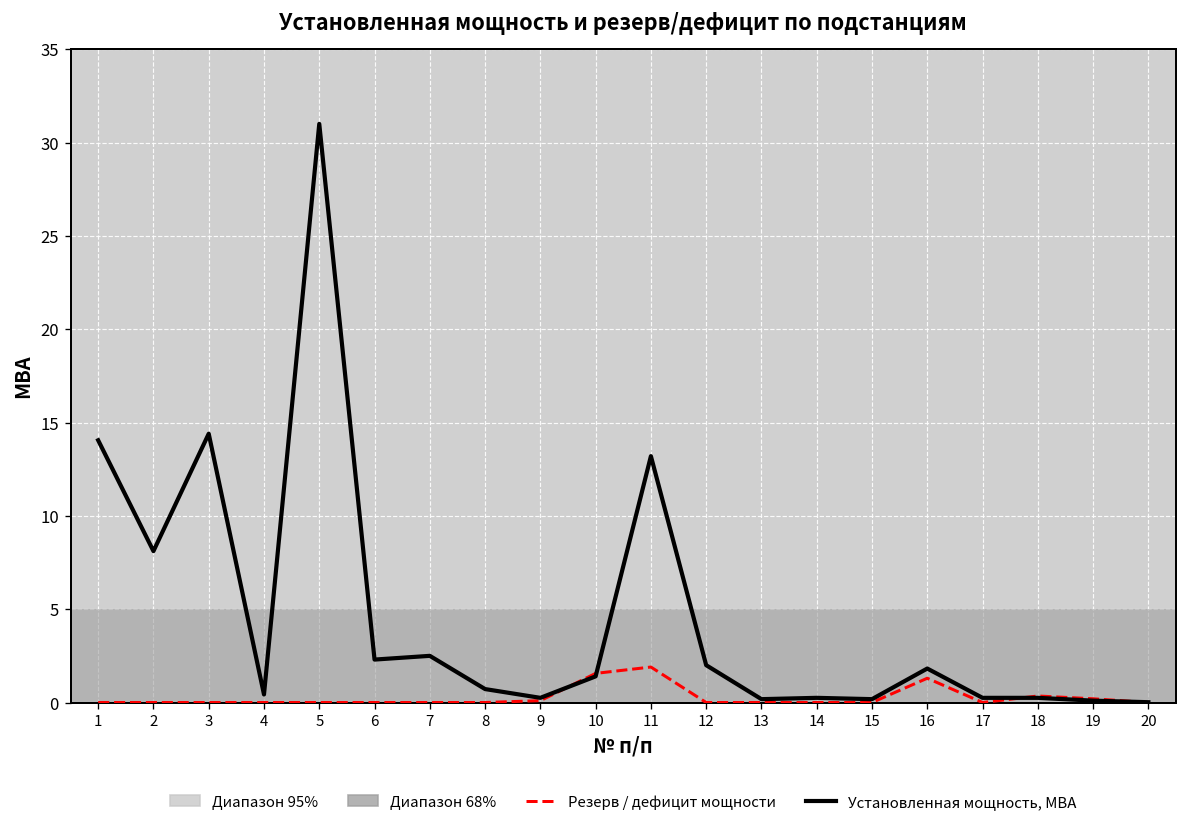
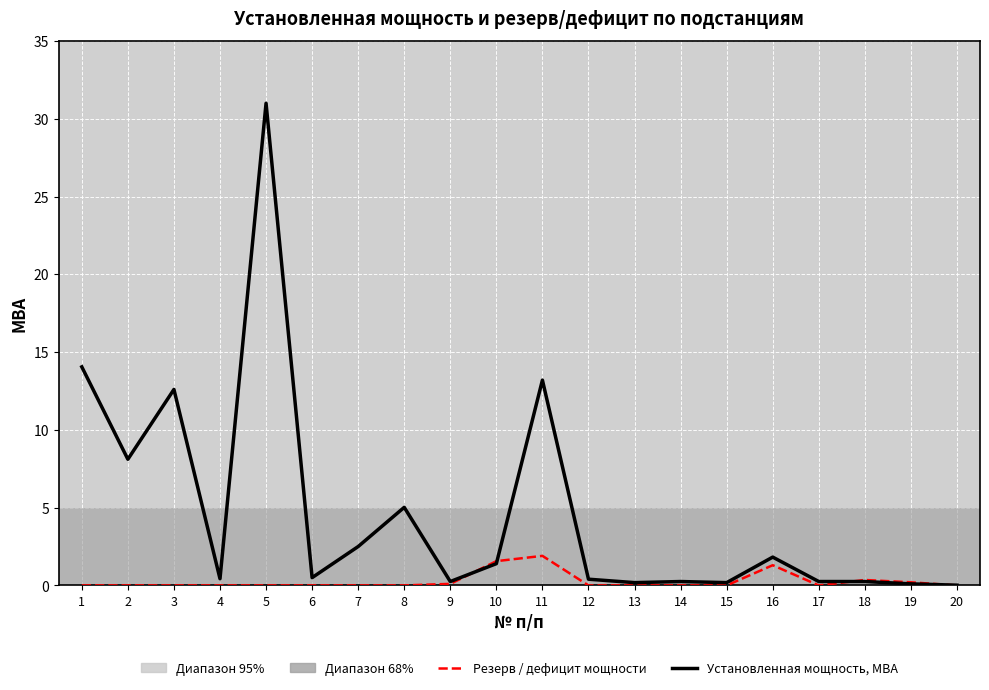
Установленная мощность, МВА, 3: 14.4 -> 12.6
Установленная мощность, МВА, 6: 2.3 -> 0.5
Установленная мощность, МВА, 8: 0.7 -> 5.0
Установленная мощность, МВА, 12: 2.0 -> 0.4
